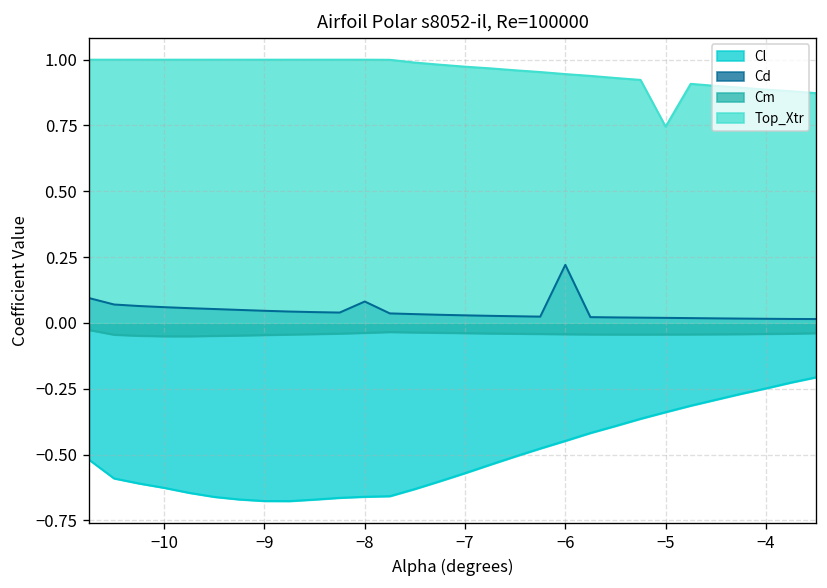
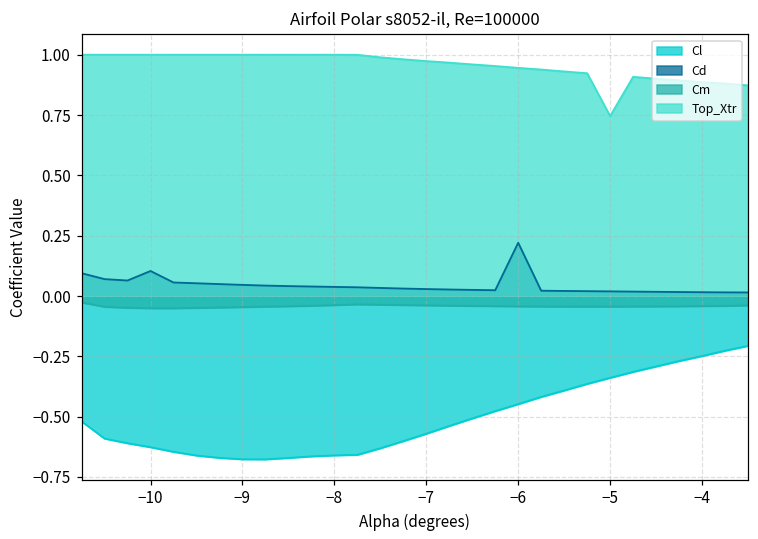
Cd, −10: 0.06 -> 0.10
Cd, −8: 0.08 -> 0.04
